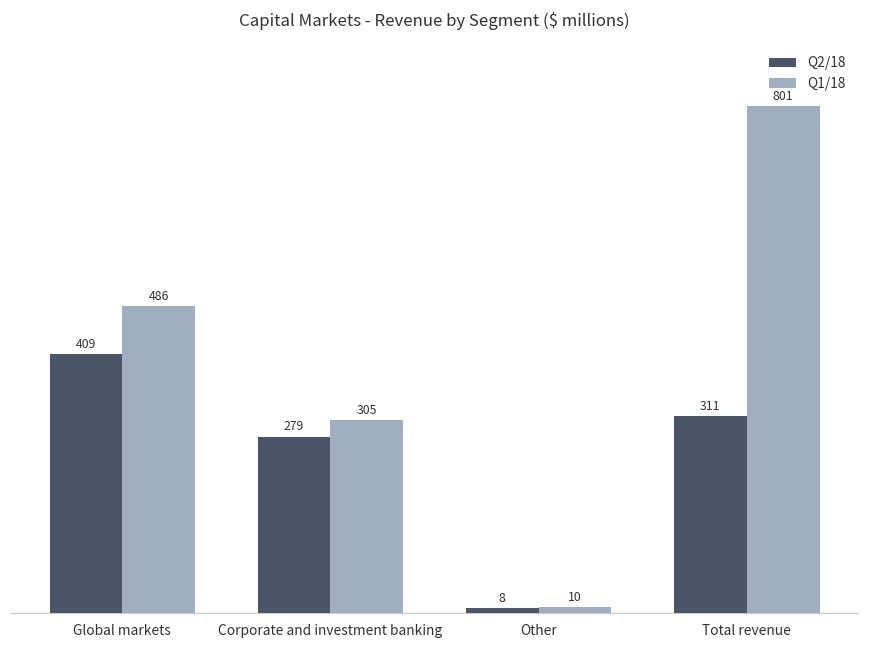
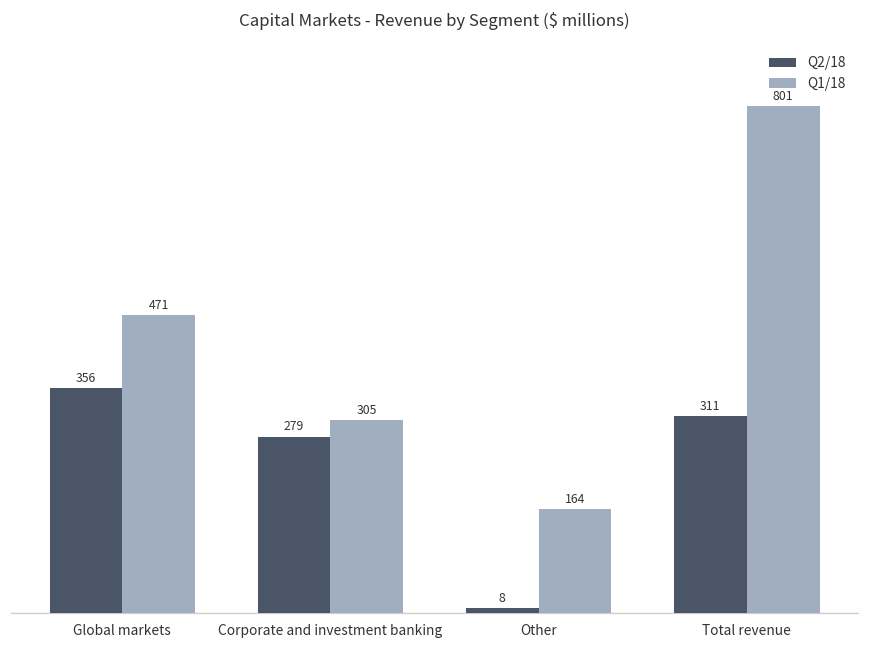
Q2/18, Global markets: 409 -> 356
Q1/18, Global markets: 486 -> 471
Q1/18, Other: 10 -> 164
